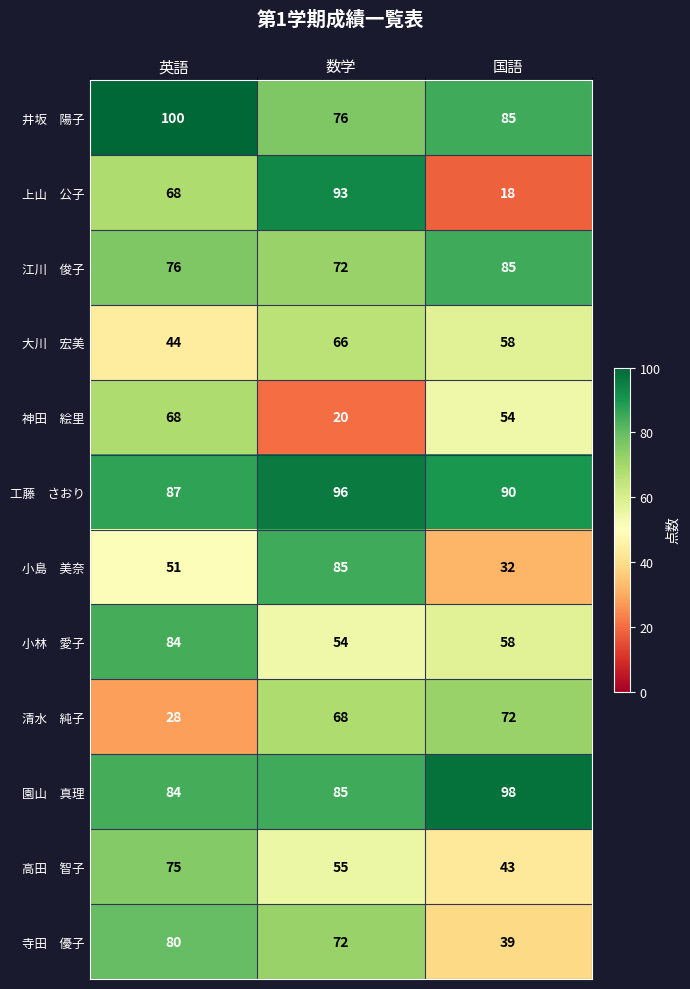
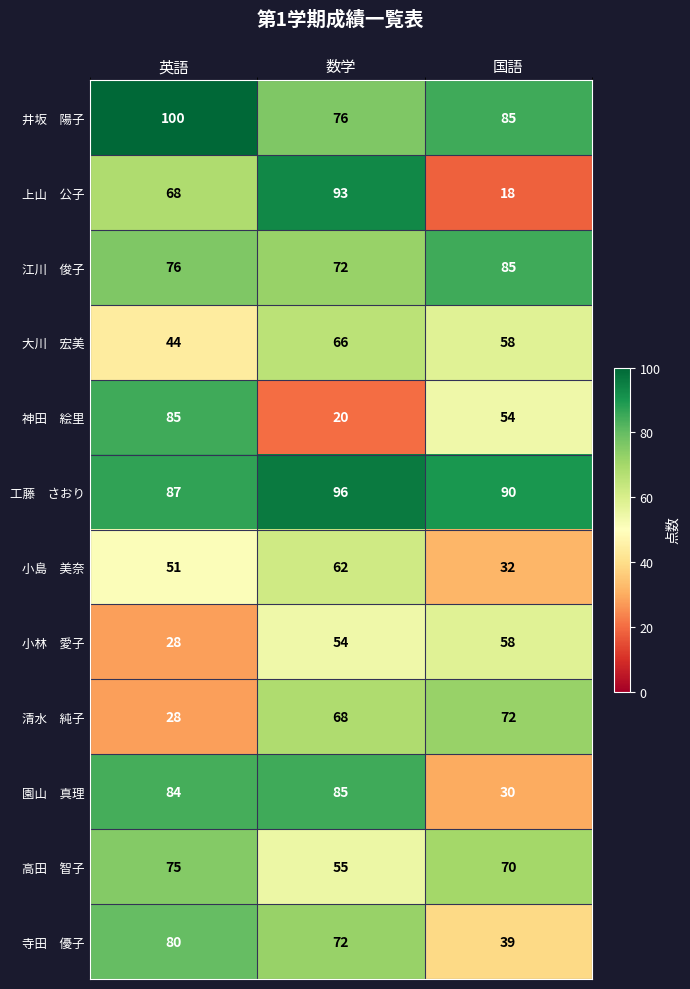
神田 絵里, 英語: 68 -> 85
小島 美奈, 数学: 85 -> 62
小林 愛子, 英語: 84 -> 28
園山 真理, 国語: 98 -> 30
高田 智子, 国語: 43 -> 70
